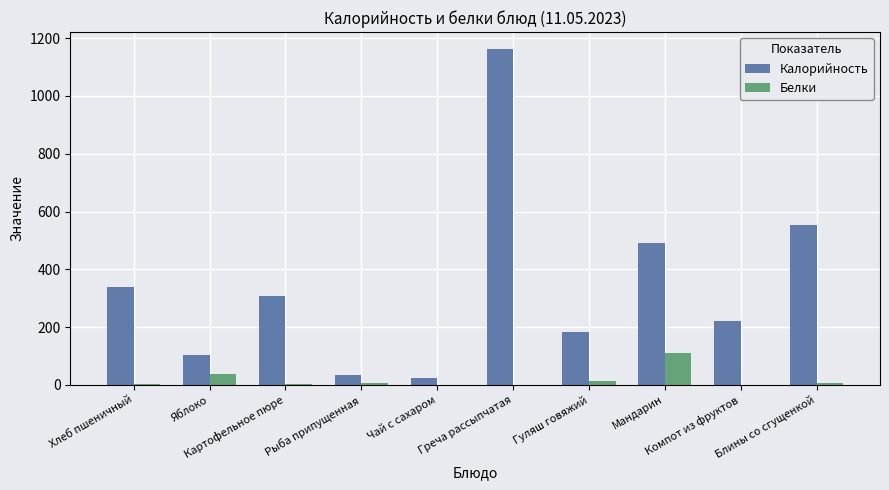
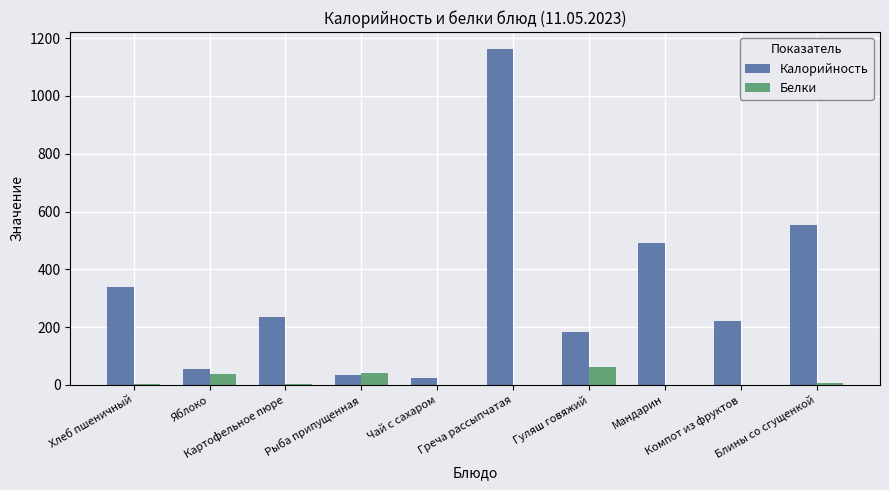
Калорийность, Яблоко: 100 -> 60
Калорийность, Картофельное пюре: 310 -> 230
Белки, Рыба припущенная: 10 -> 40
Белки, Гуляш говяжий: 10 -> 60
Белки, Мандарин: 110 -> 0
